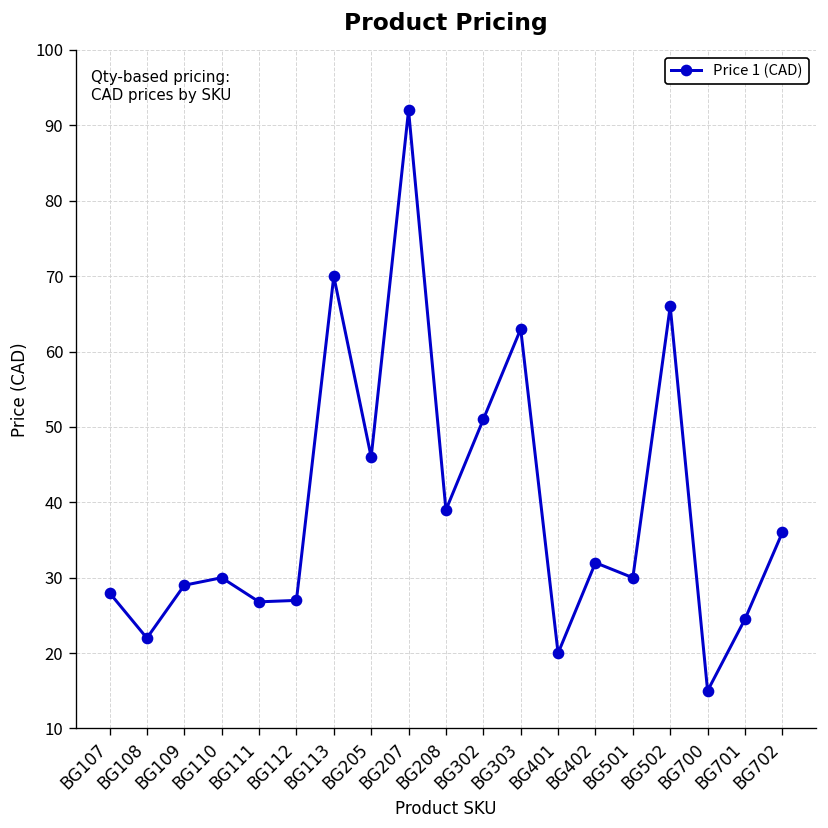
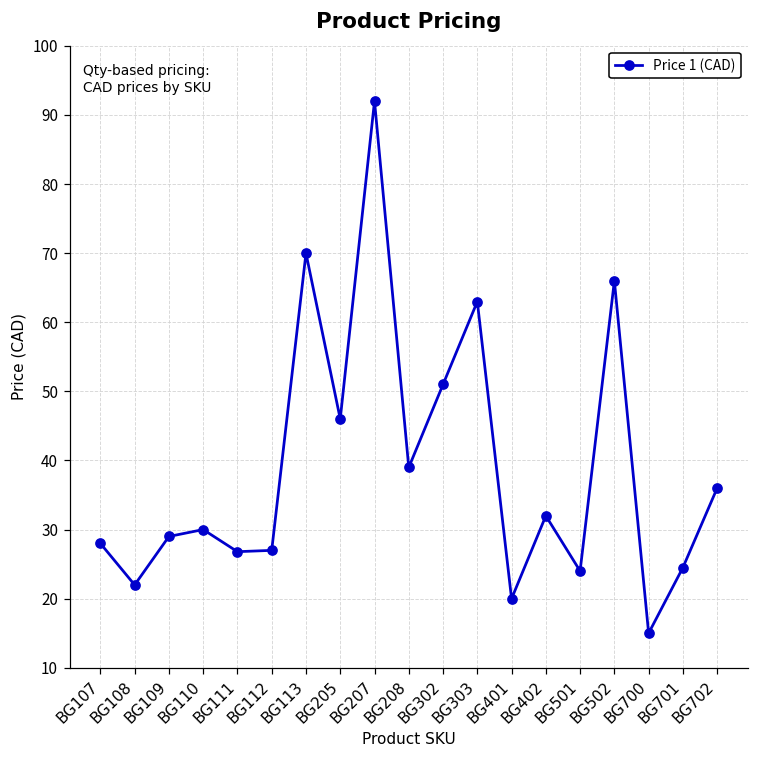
BG501: 30 -> 24
